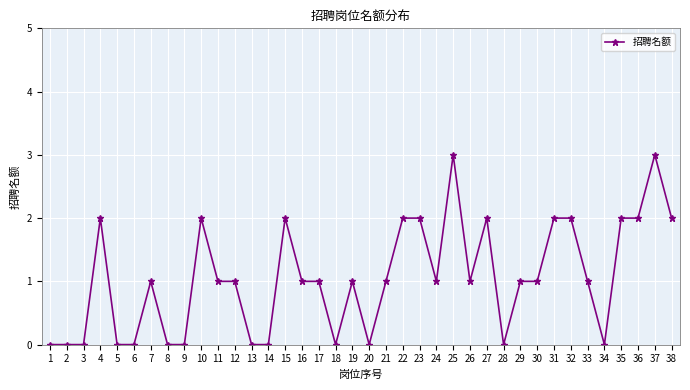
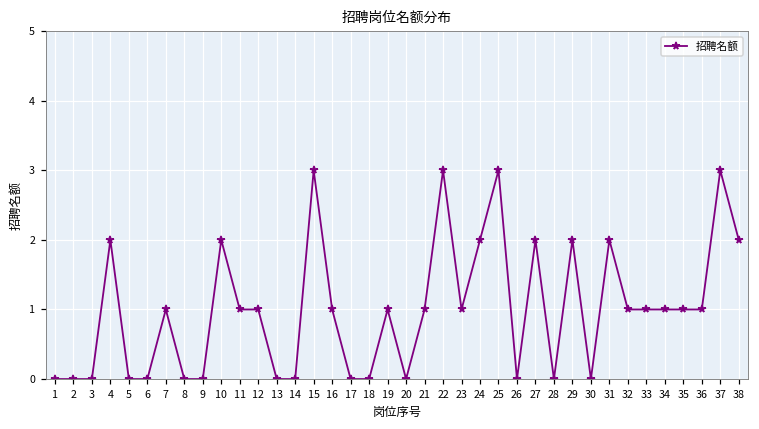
15: 2 -> 3
17: 1 -> 0
22: 2 -> 3
23: 2 -> 1
24: 1 -> 2
26: 1 -> 0
29: 1 -> 2
30: 1 -> 0
32: 2 -> 1
34: 0 -> 1
35: 2 -> 1
36: 2 -> 1
